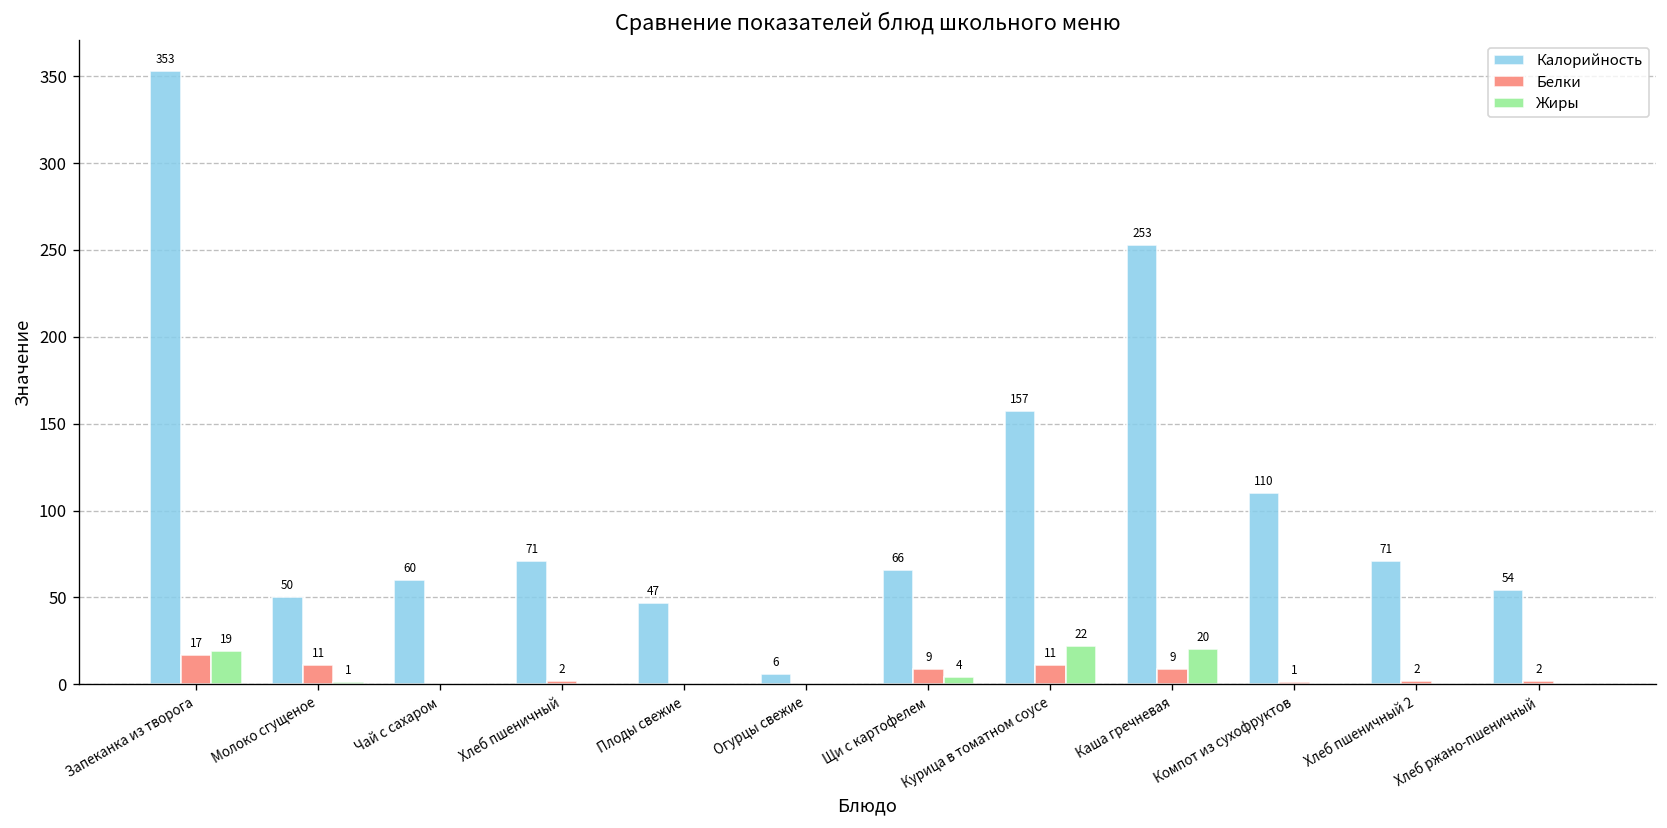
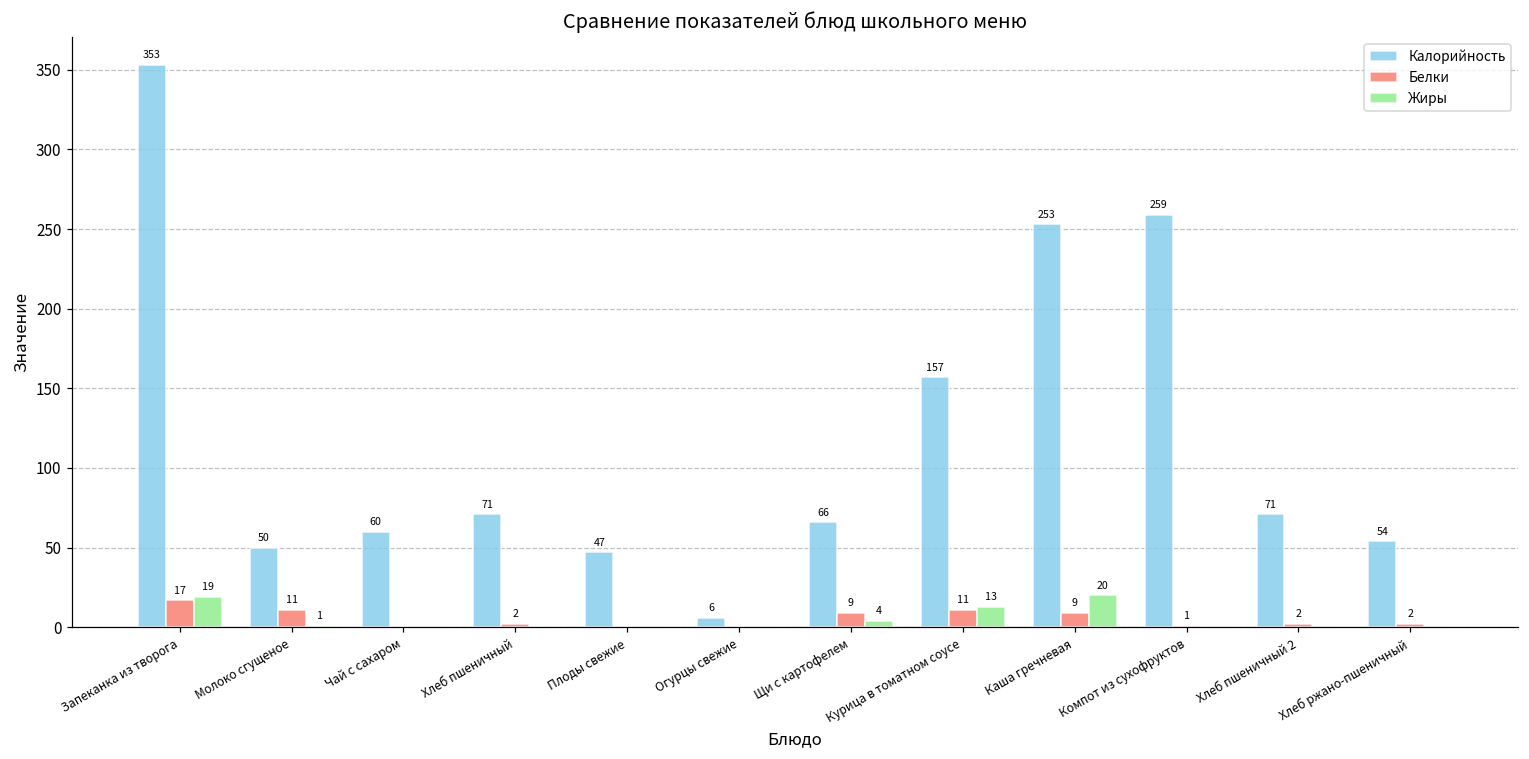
Жиры, Курица в томатном соусе: 22 -> 13
Калорийность, Компот из сухофруктов: 110 -> 259
